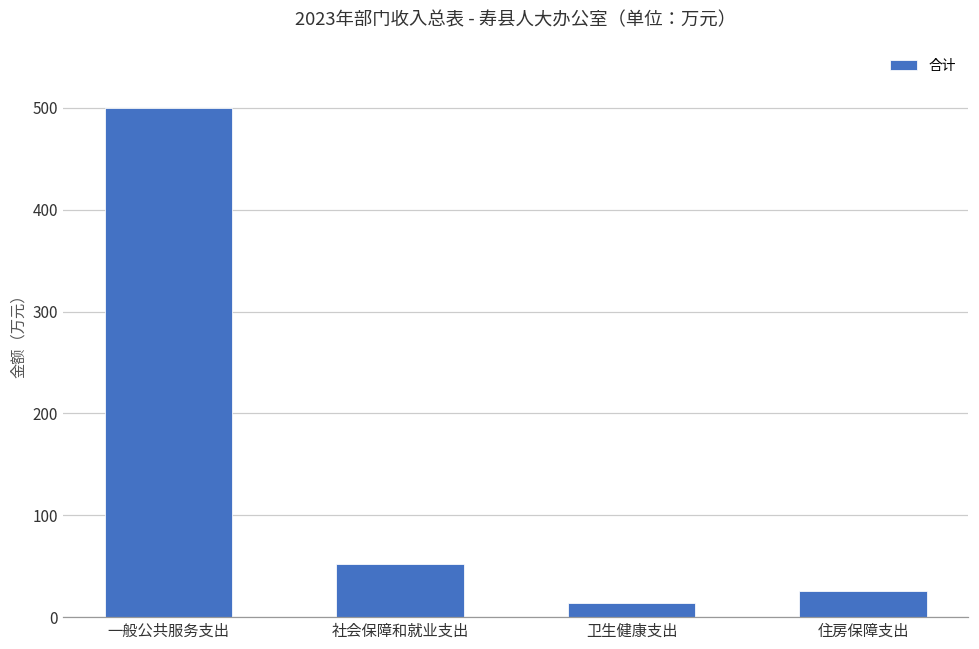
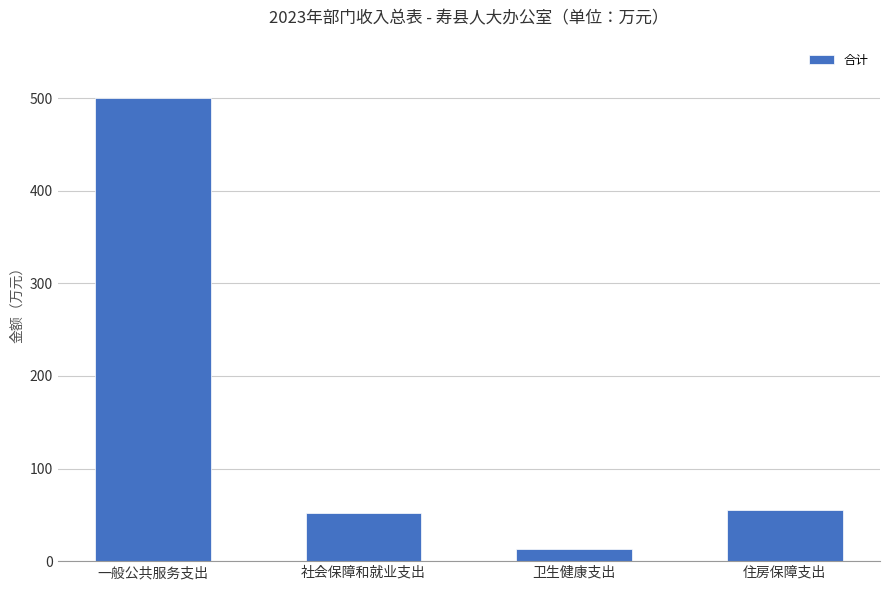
住房保障支出: 30 -> 60
